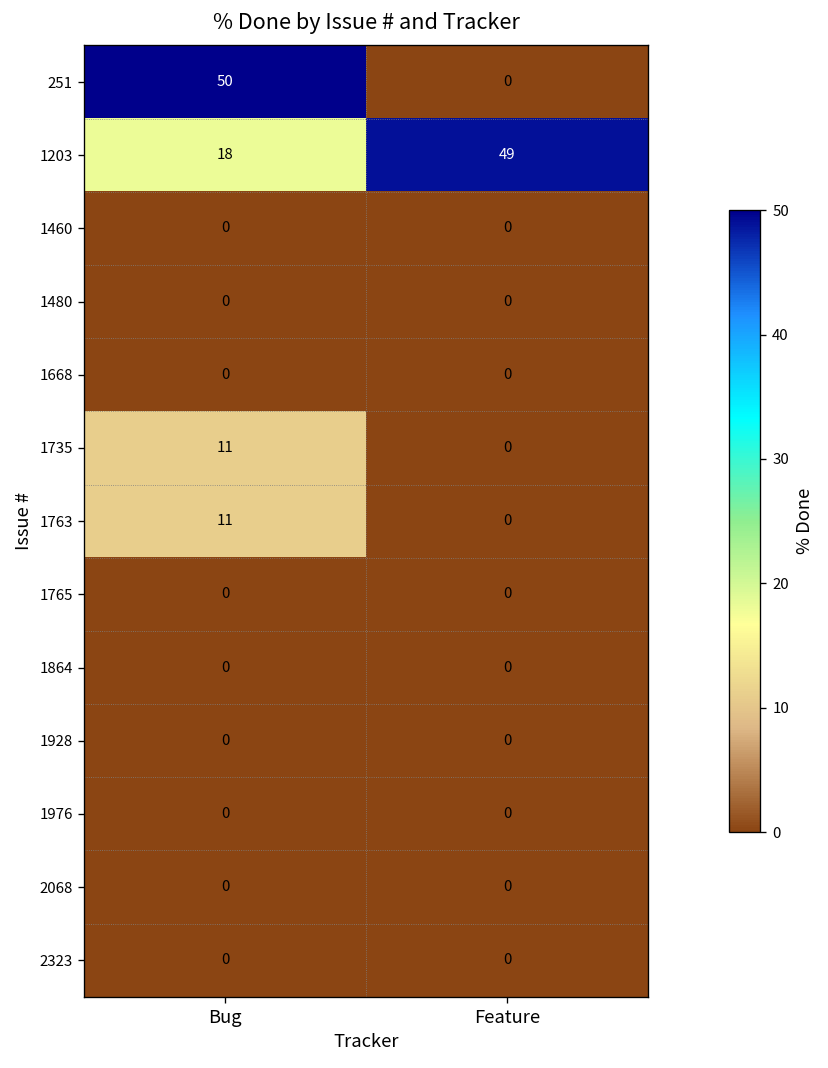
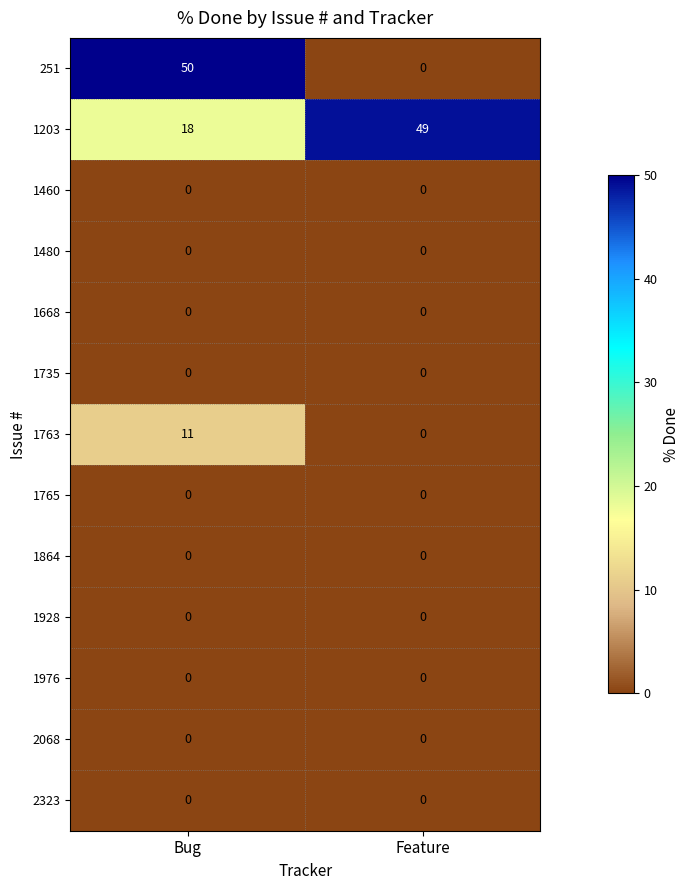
1735, Bug: 11 -> 0
